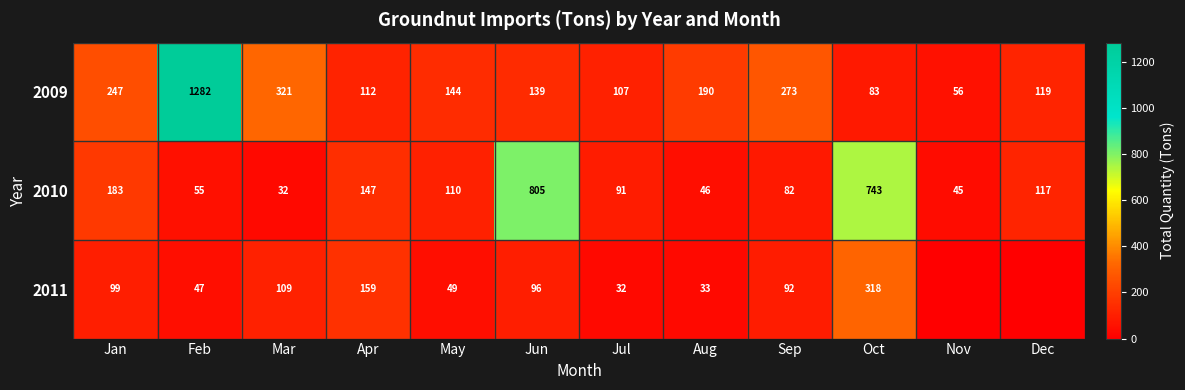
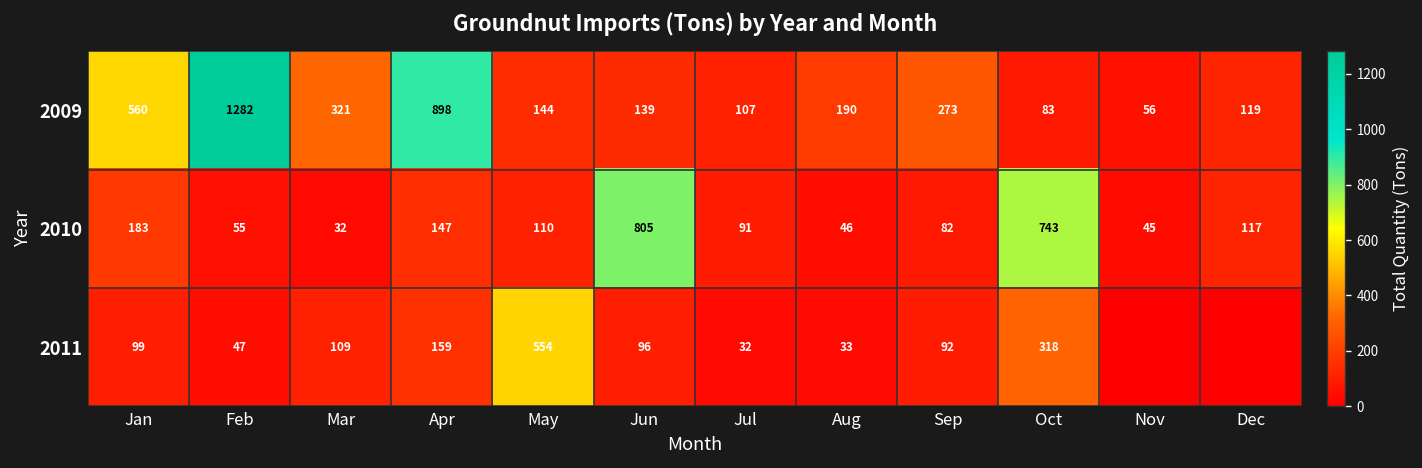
2009, Jan: 247 -> 560
2009, Apr: 112 -> 898
2011, May: 49 -> 554
